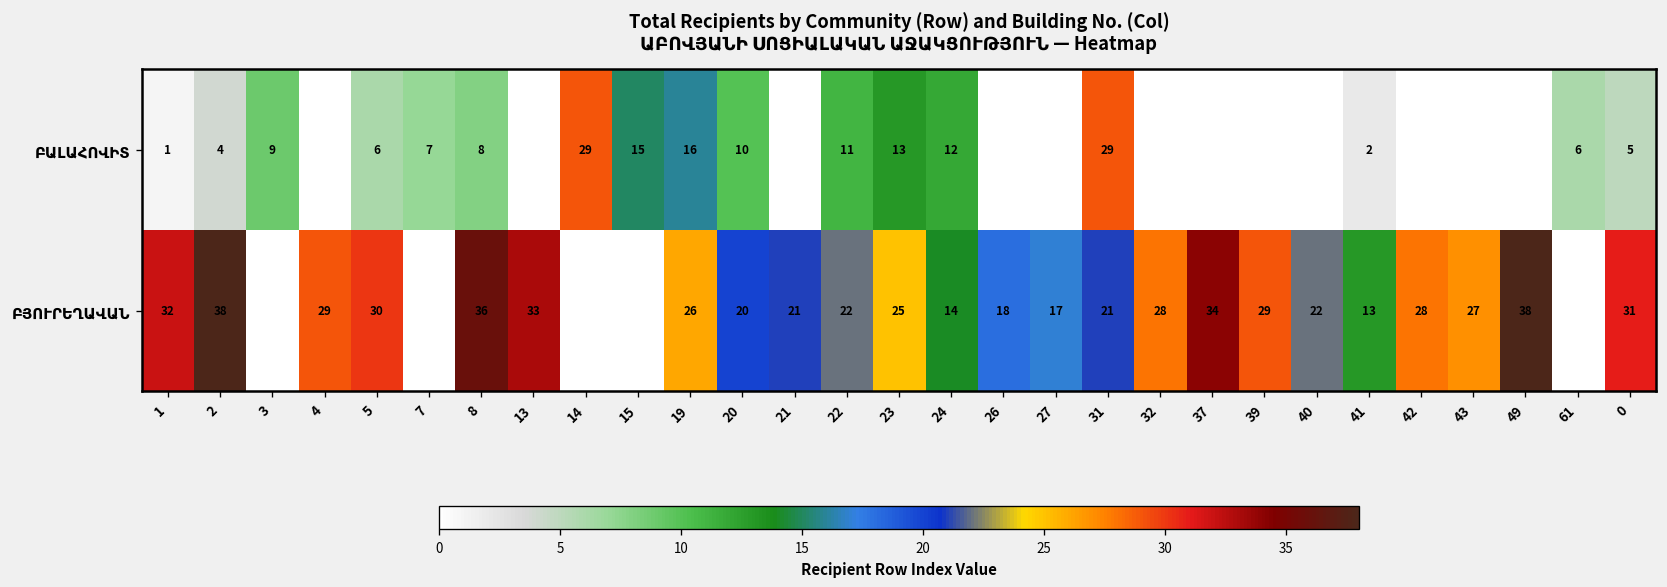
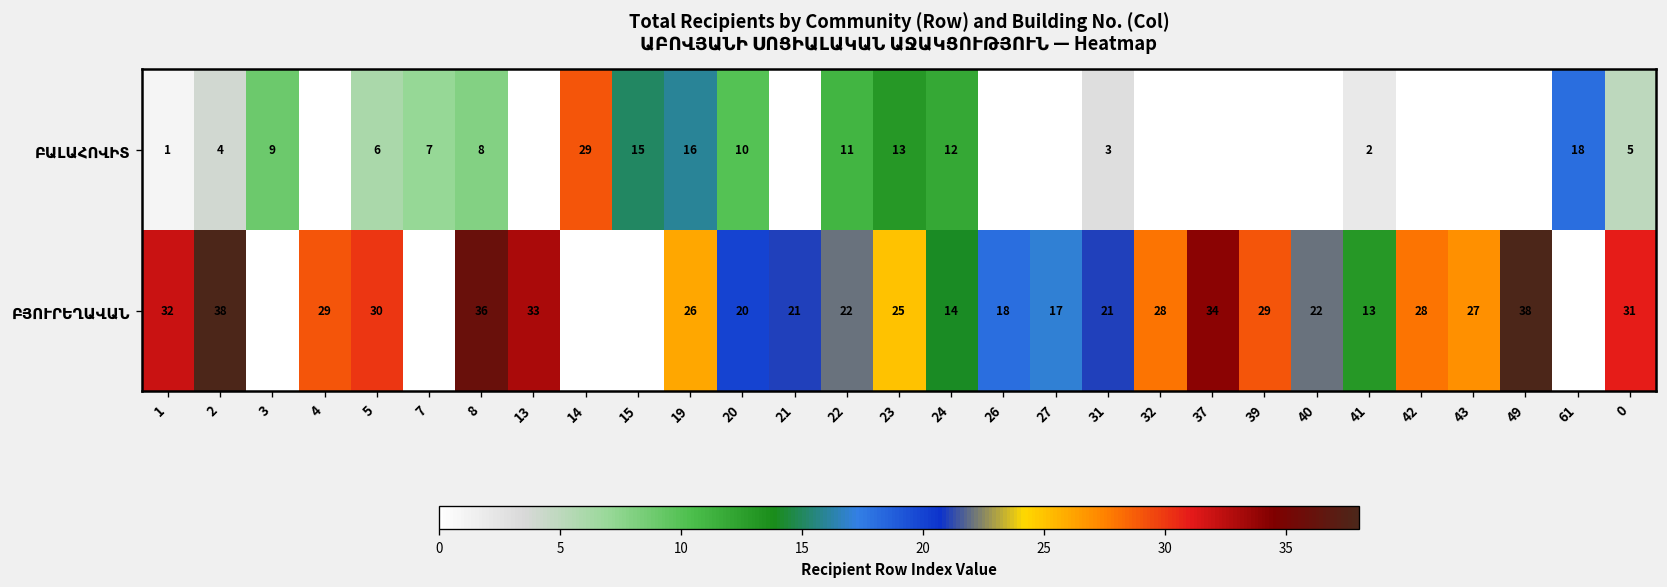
ԲԱԼԱՀՈՎԻՏ, 31: 29 -> 3
ԲԱԼԱՀՈՎԻՏ, 61: 6 -> 18
